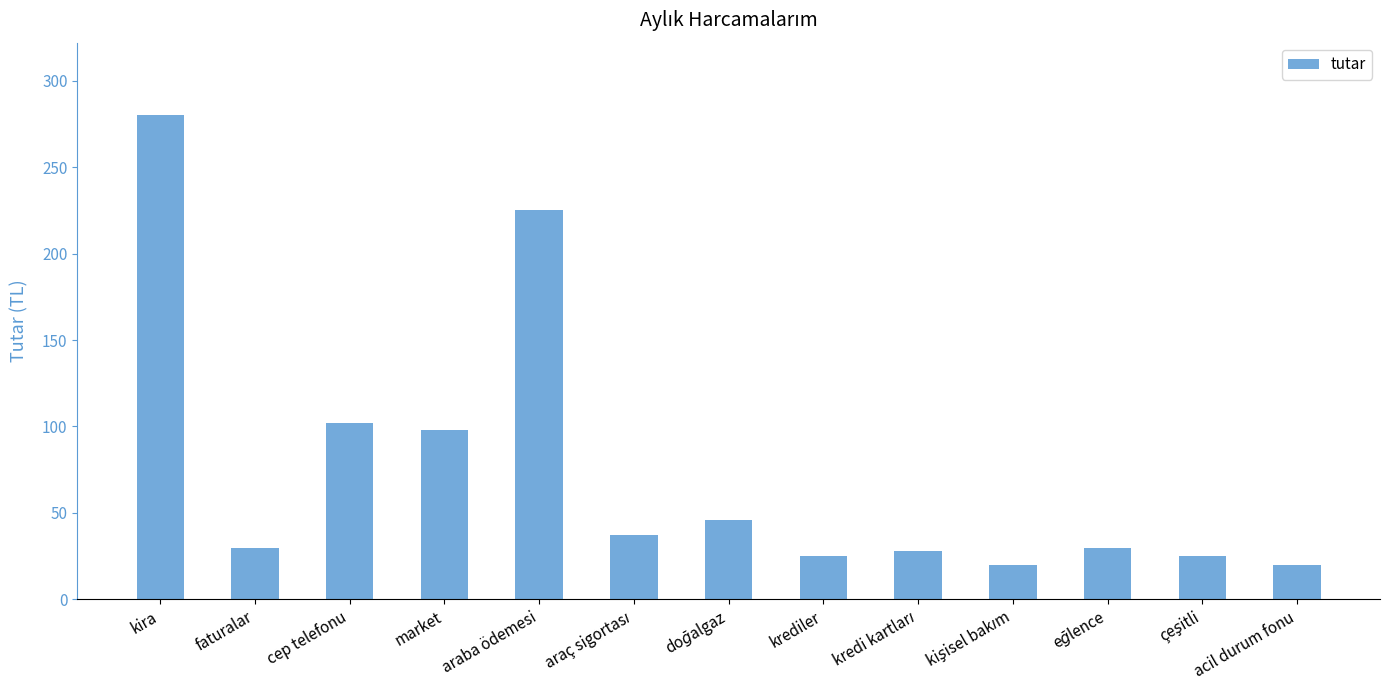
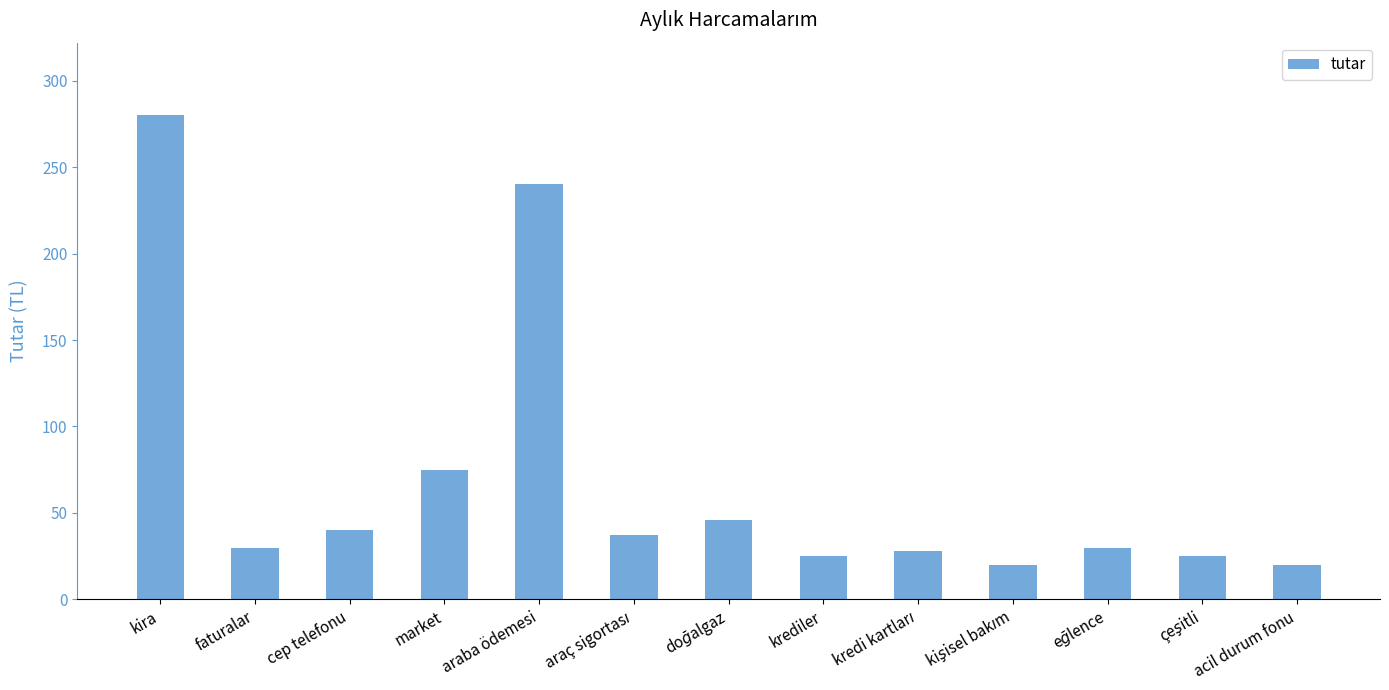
cep telefonu: 102 -> 40
market: 98 -> 75
araba ödemesi: 225 -> 240
